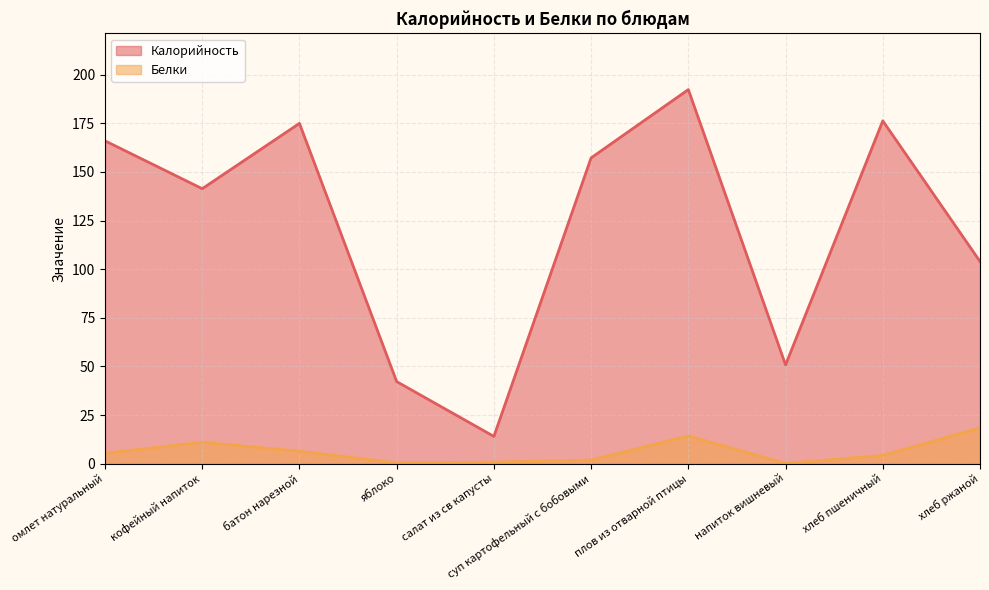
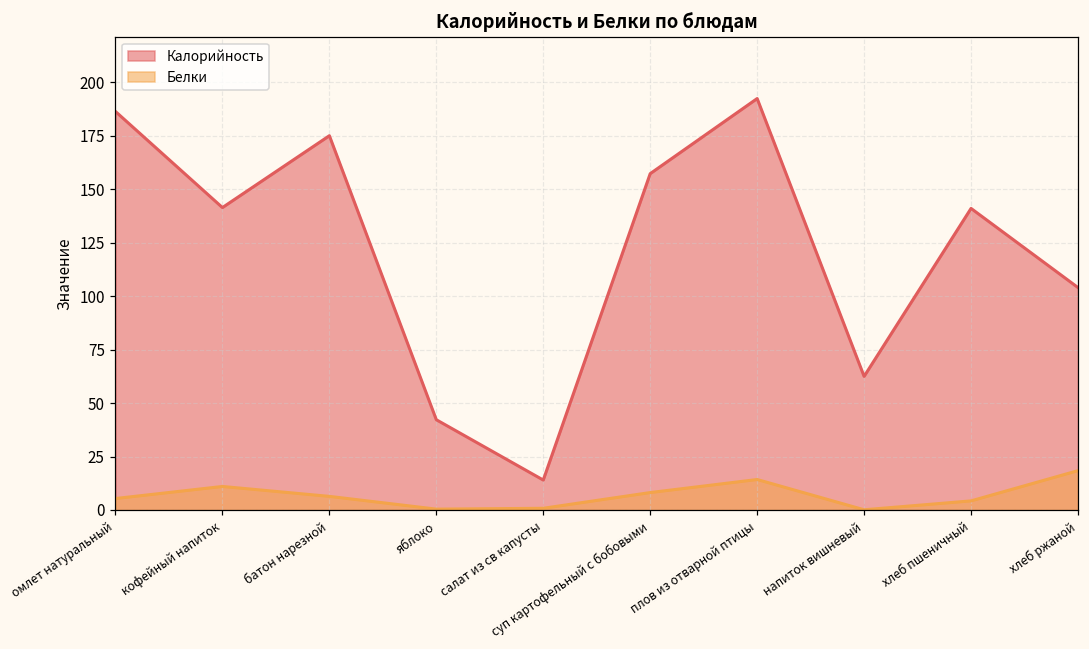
Калорийность, омлет натуральный: 166 -> 186
Белки, суп картофельный с бобовыми: 2 -> 8
Калорийность, напиток вишневый: 51 -> 62
Калорийность, хлеб пшеничный: 176 -> 141
